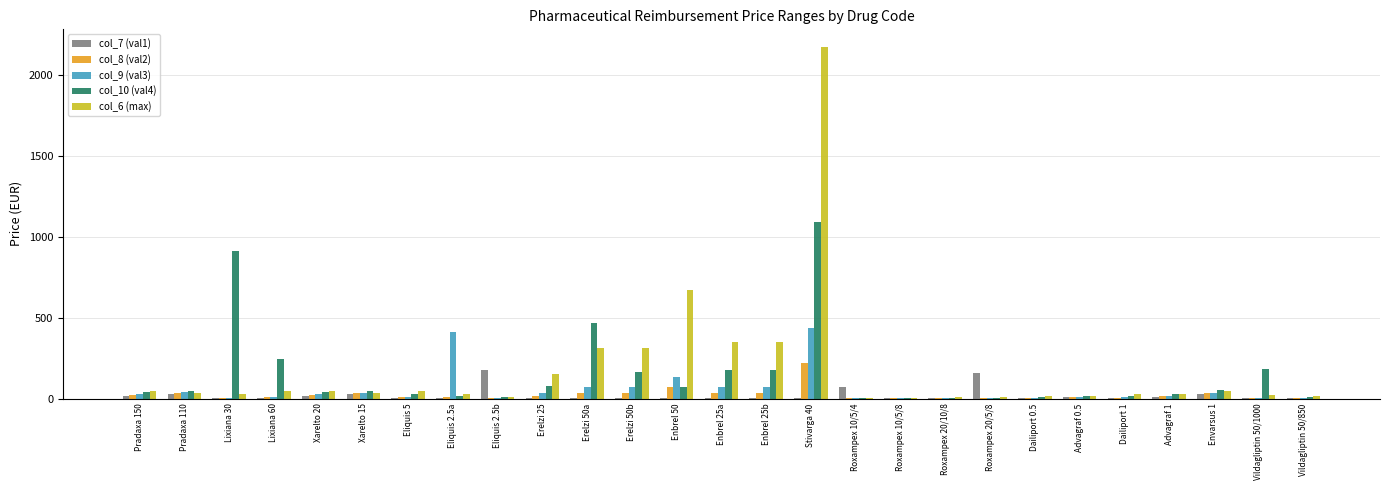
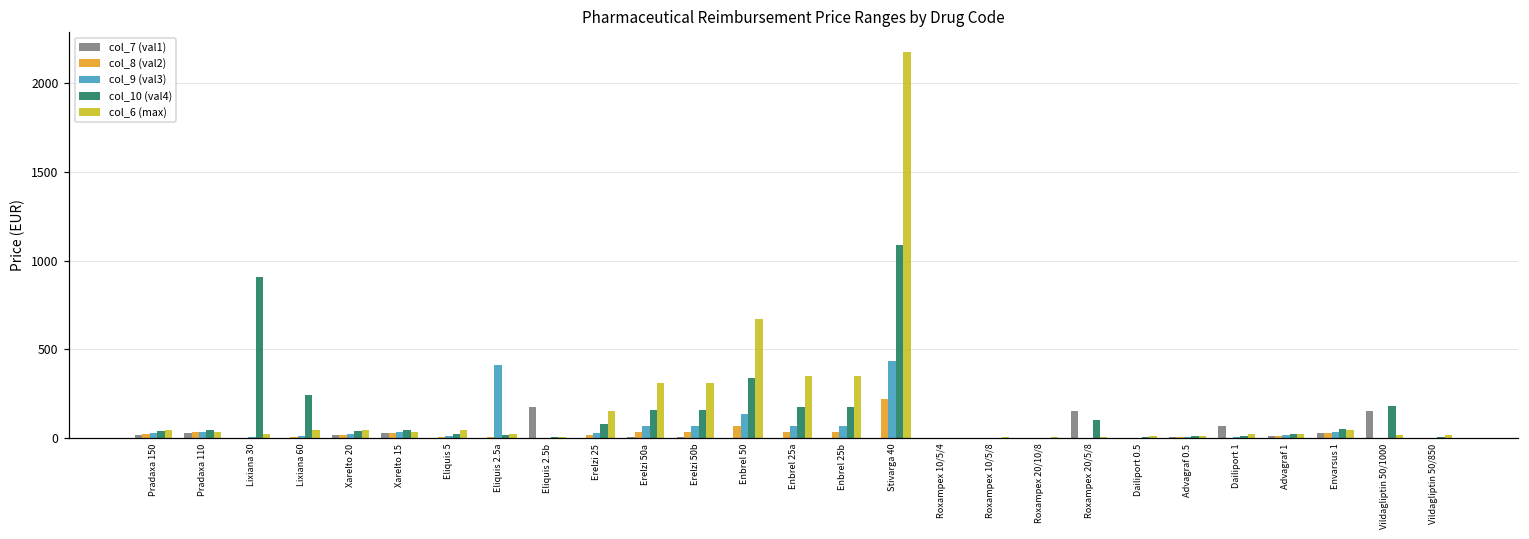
col_10 (val4), Erelzi 50a: 470 -> 160
col_10 (val4), Enbrel 50: 70 -> 340
col_7 (val1), Roxampex 10/5/4: 70 -> 0
col_10 (val4), Roxampex 20/5/8: 0 -> 100
col_7 (val1), Dailiport 1: 0 -> 70
col_7 (val1), Vildagliptin 50/1000: 0 -> 150
